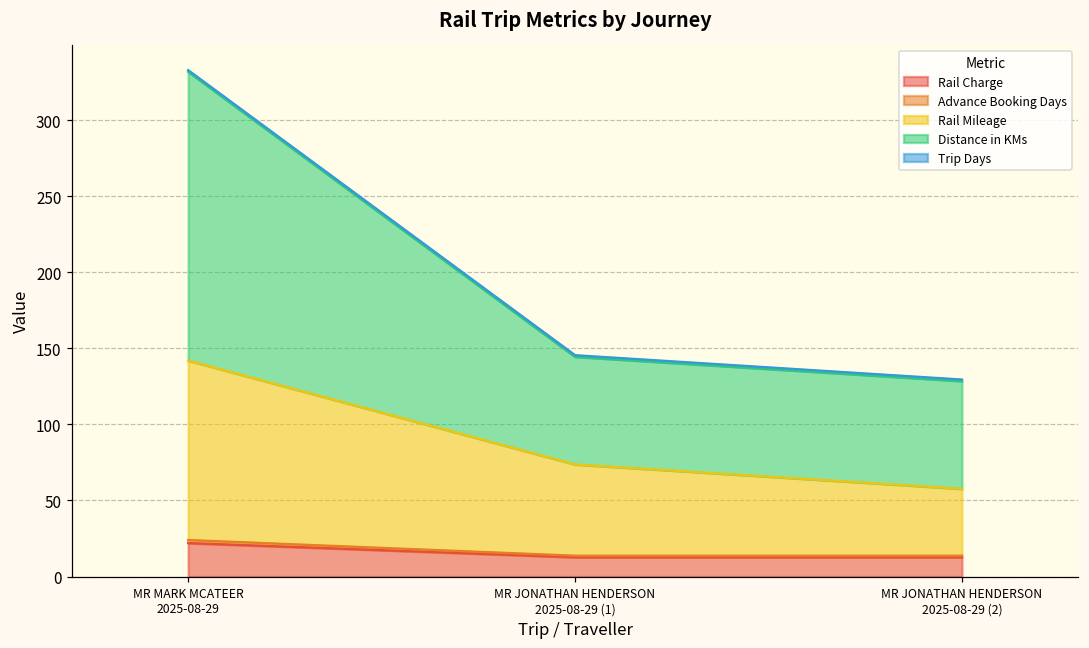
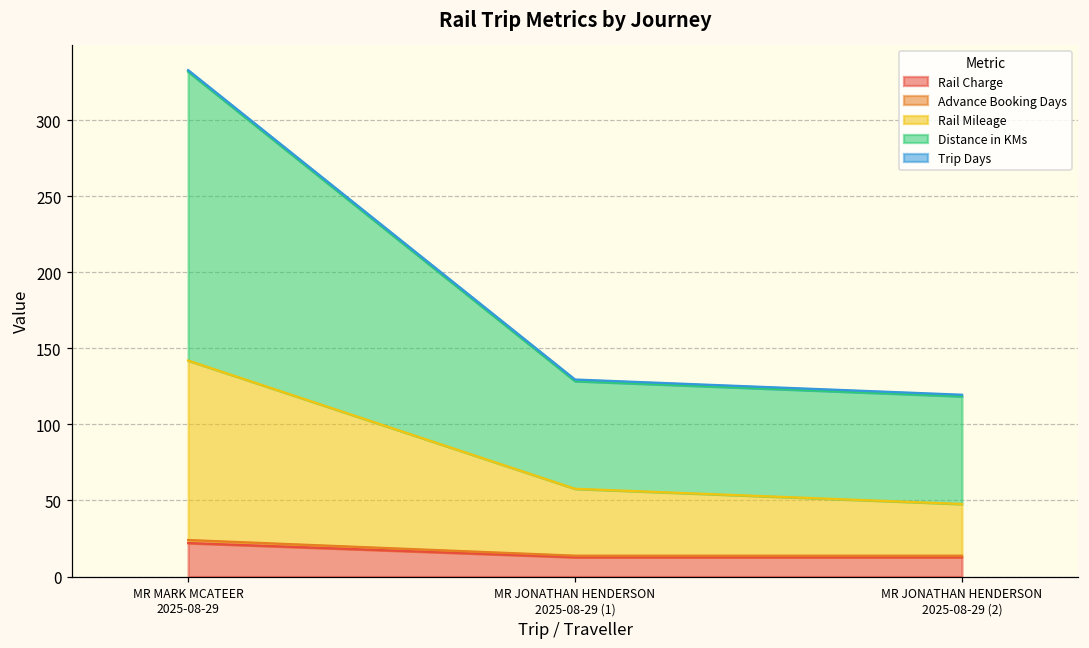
Rail Mileage, MR JONATHAN HENDERSON 2025-08-29 (1): 60 -> 44
Rail Mileage, MR JONATHAN HENDERSON 2025-08-29 (2): 44 -> 34
